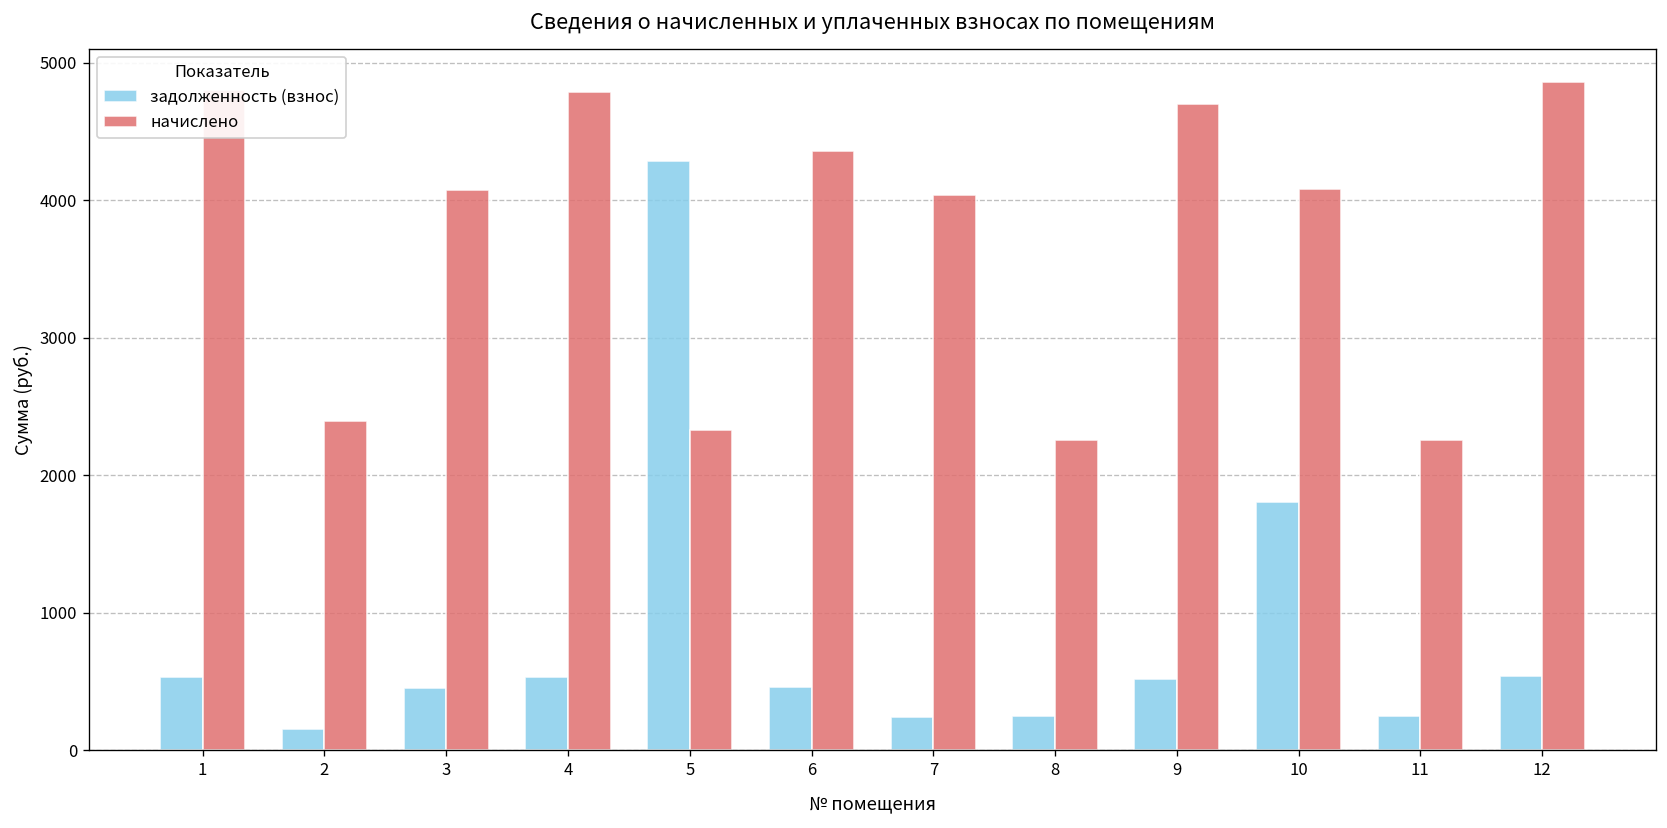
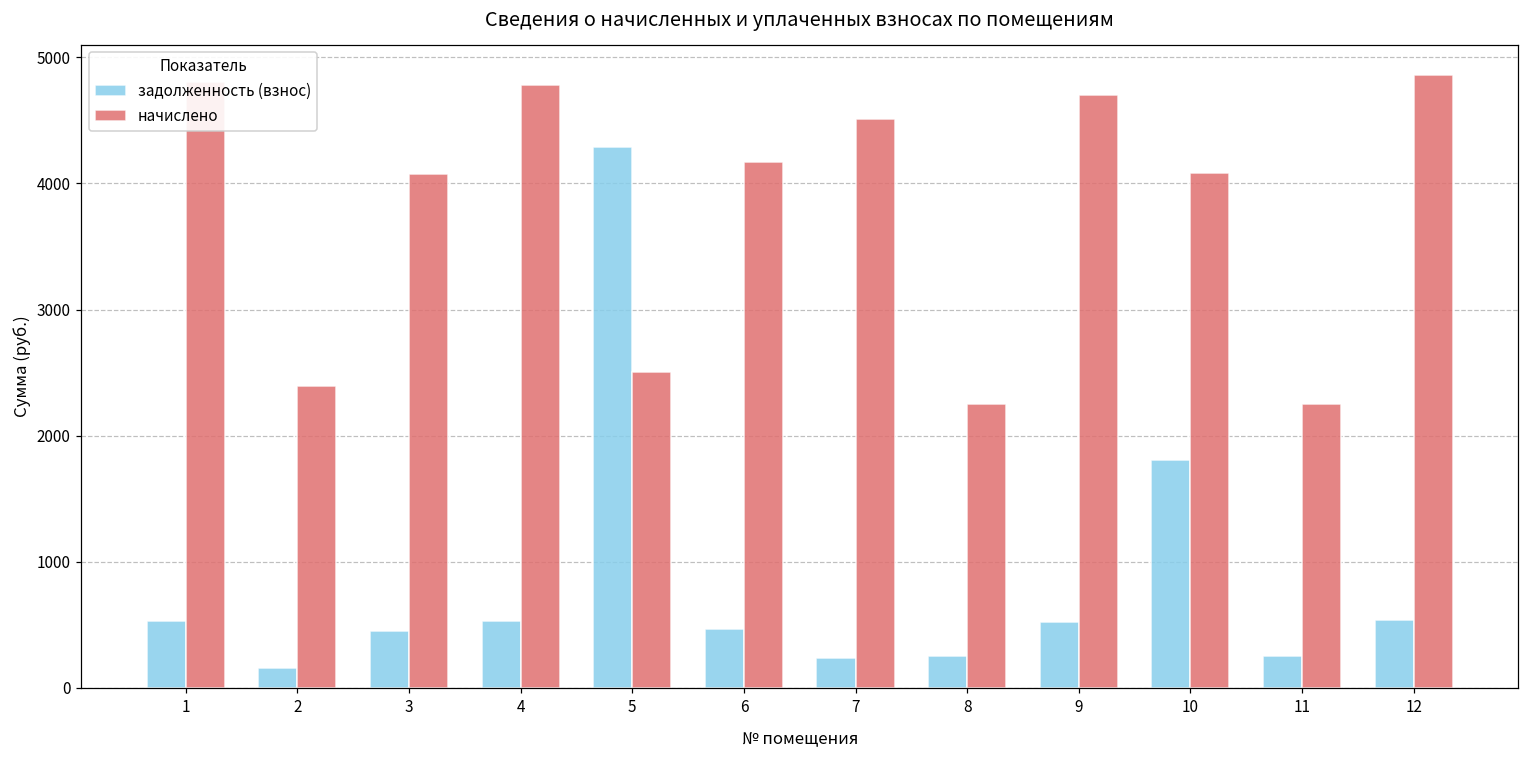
начислено, 5: 2330 -> 2500
начислено, 6: 4360 -> 4170
начислено, 7: 4040 -> 4510
